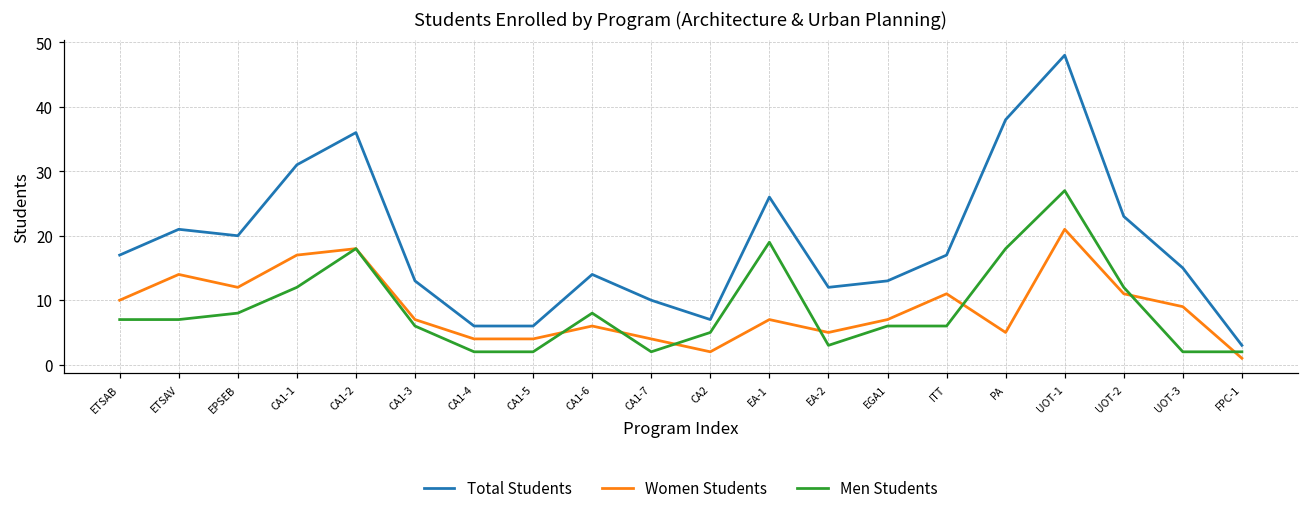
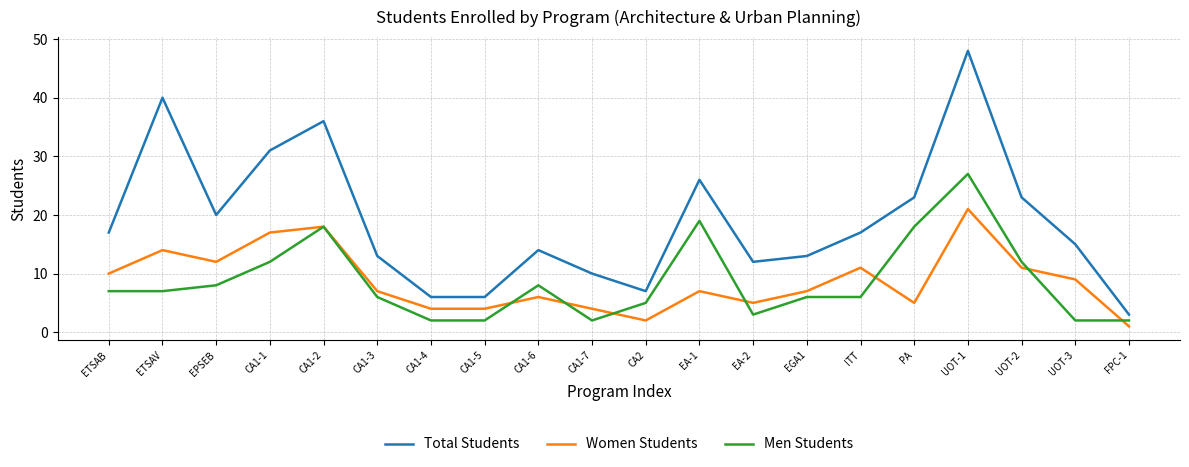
Total Students, ETSAV: 21 -> 40
Total Students, PA: 38 -> 23
